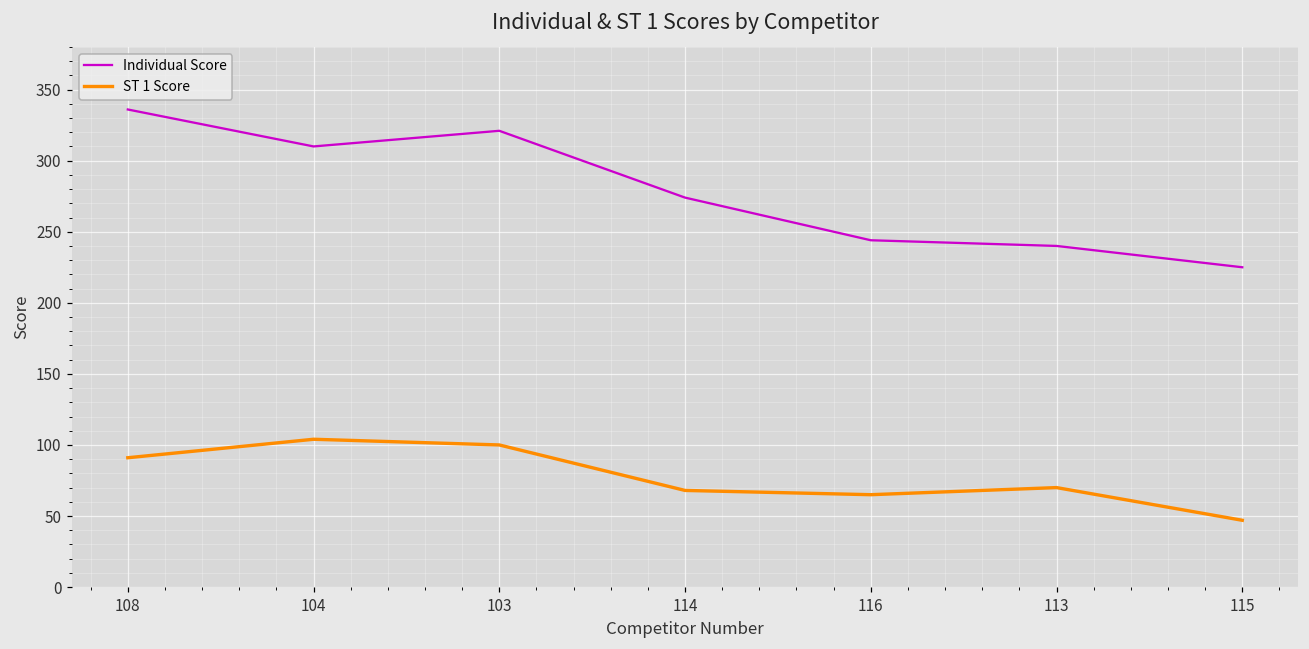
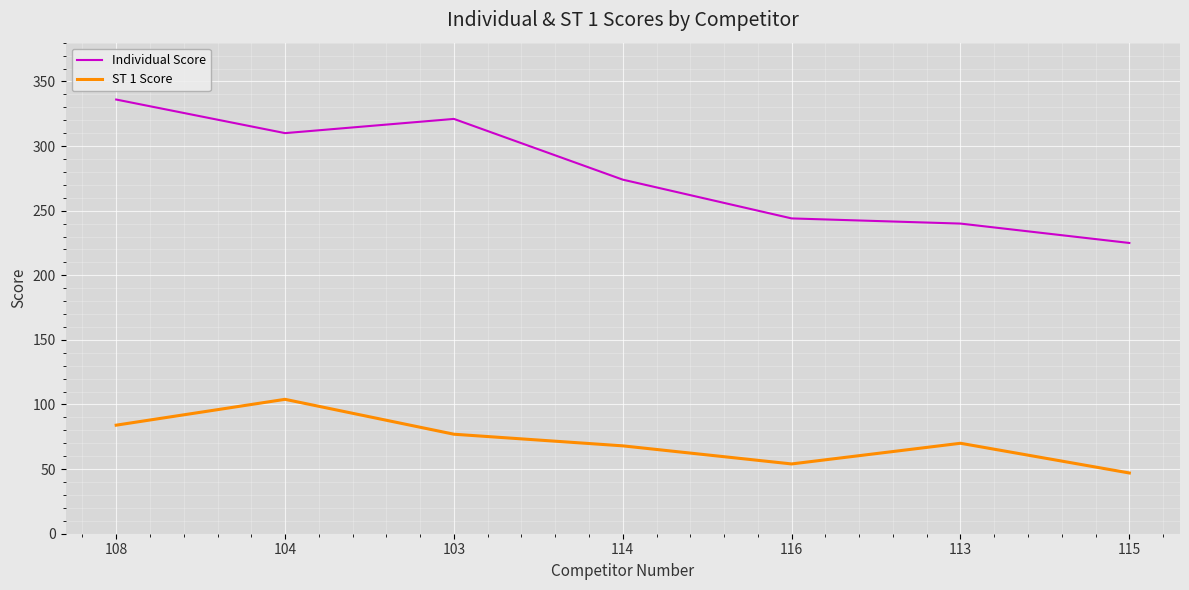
ST 1 Score, 108: 91 -> 84
ST 1 Score, 103: 100 -> 77
ST 1 Score, 116: 65 -> 54
